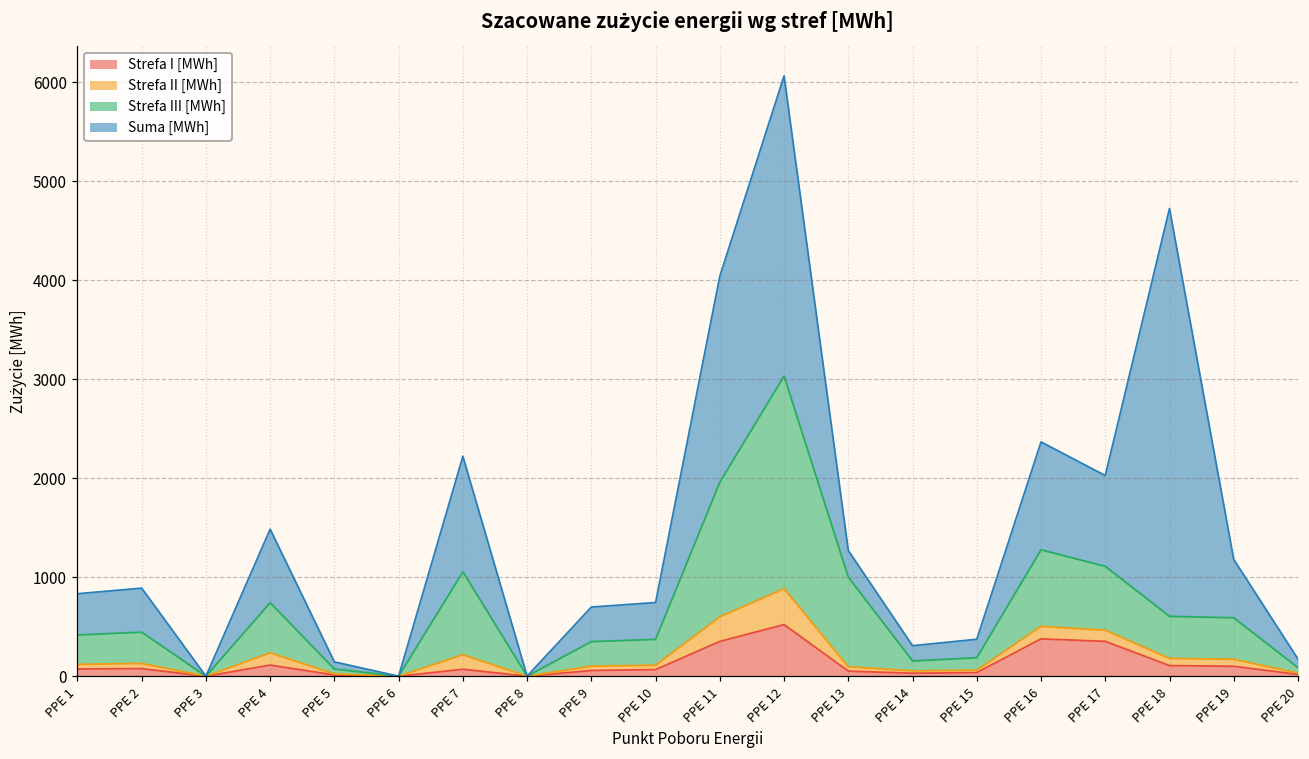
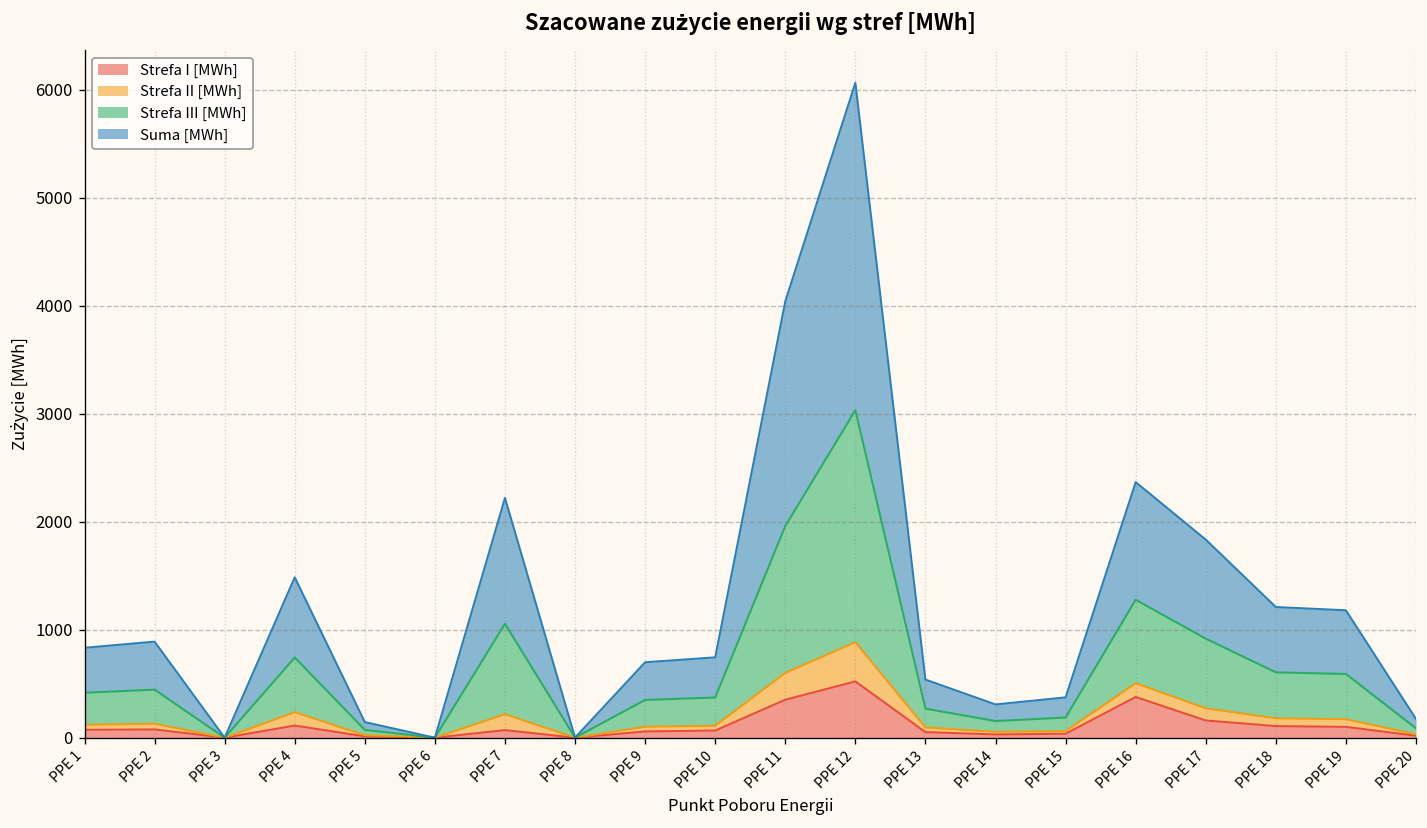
Strefa III [MWh], PPE 13: 900 -> 200
Strefa I [MWh], PPE 17: 400 -> 200
Suma [MWh], PPE 18: 4100 -> 600
